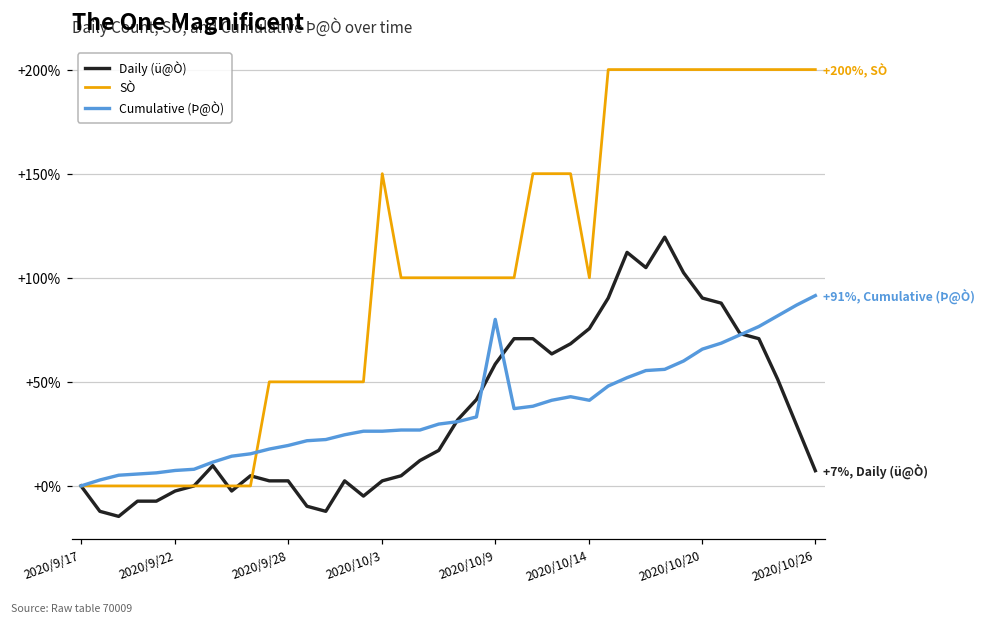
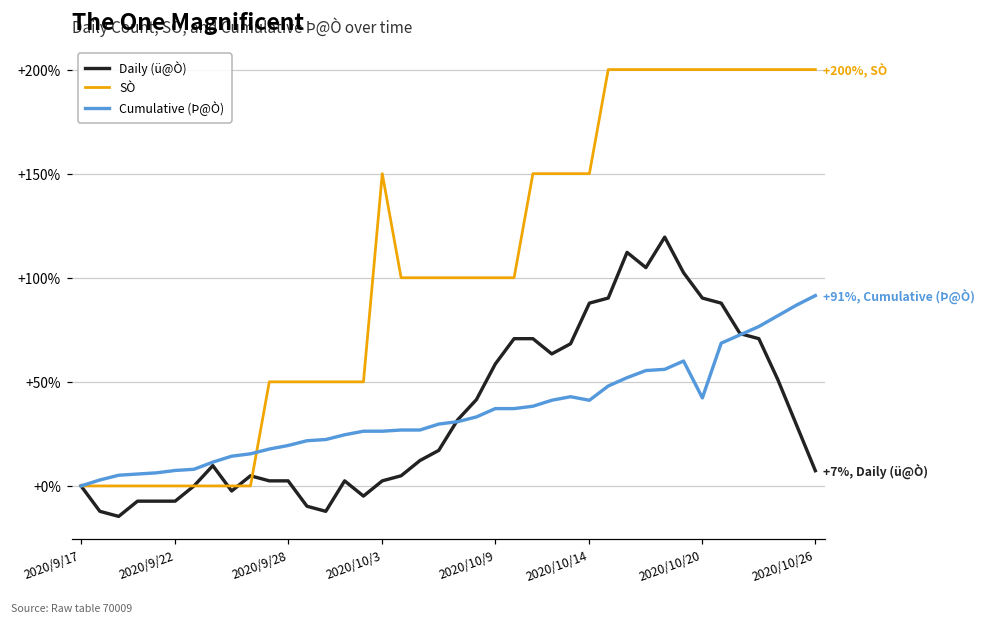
Daily (ü@Ò), 2020/9/22: +-2% -> +-7%
Cumulative (Þ@Ò), 2020/10/9: +80% -> +37%
Daily (ü@Ò), 2020/10/14: +76% -> +88%
SÒ, 2020/10/14: +100% -> +150%
Cumulative (Þ@Ò), 2020/10/20: +66% -> +42%
